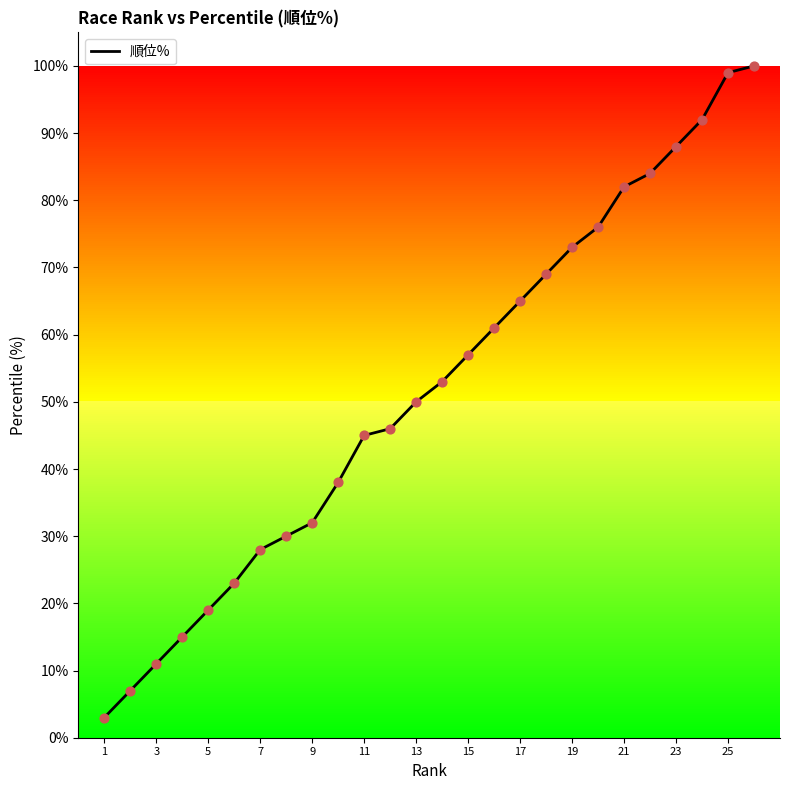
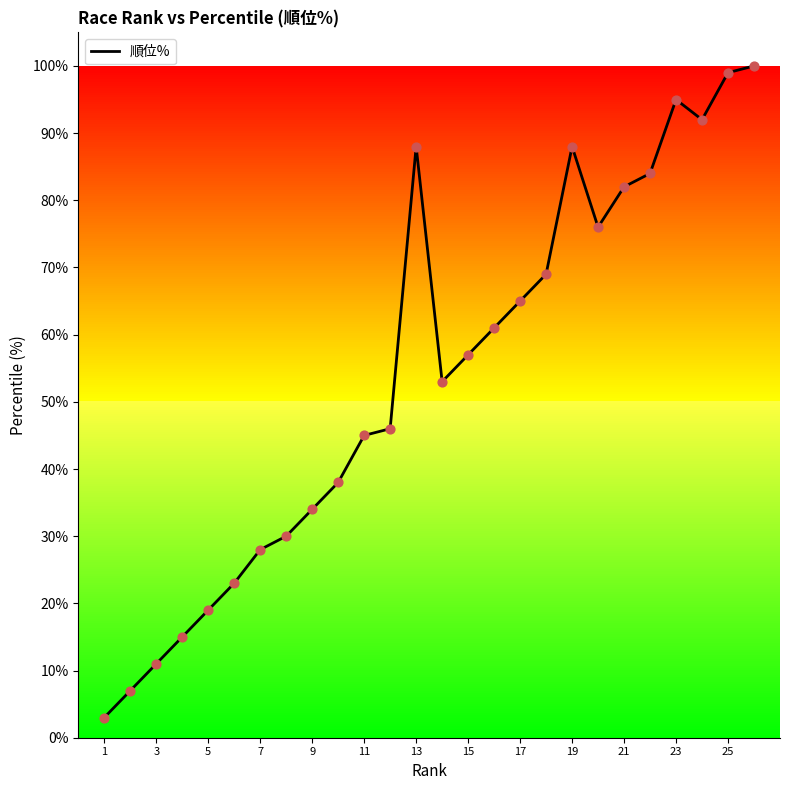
順位%, 9: 32% -> 34%
順位%, 13: 50% -> 88%
順位%, 19: 73% -> 88%
順位%, 23: 88% -> 95%
